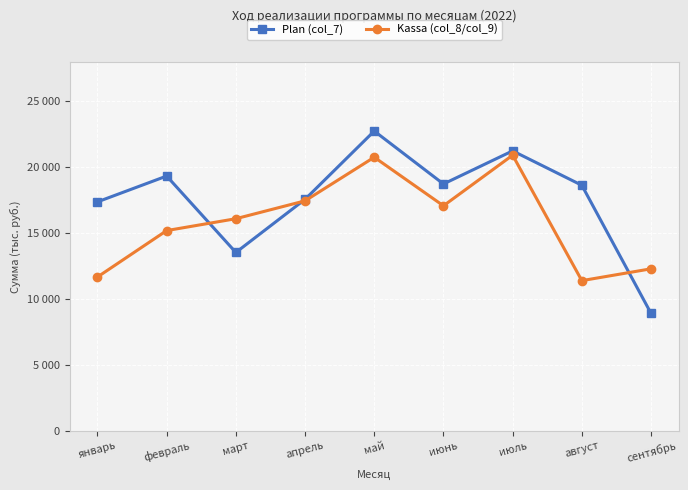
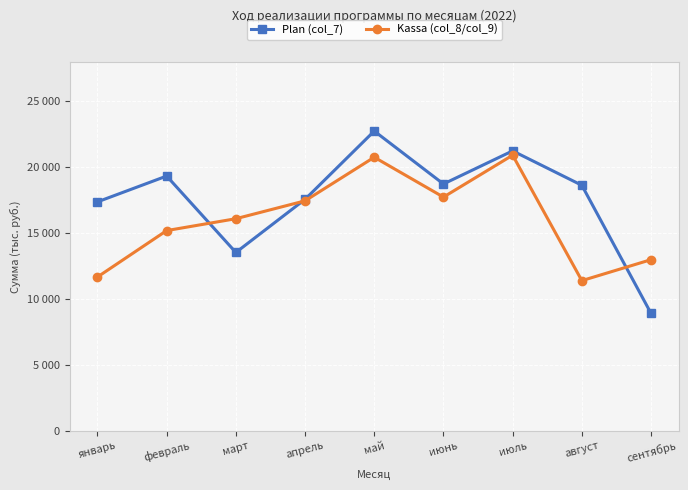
Kassa (col_8/col_9), июнь: 17100 -> 17700
Kassa (col_8/col_9), сентябрь: 12300 -> 13000
